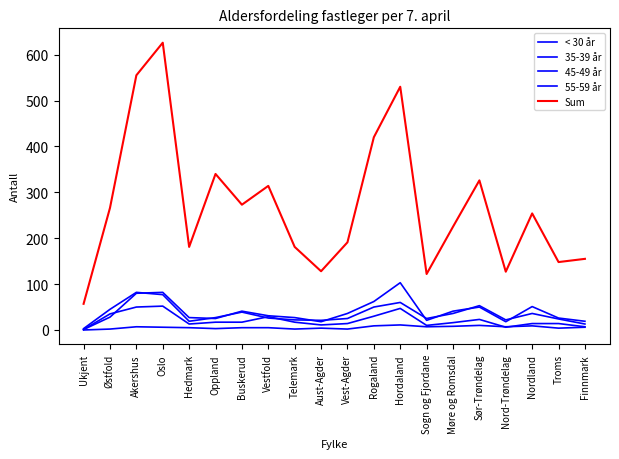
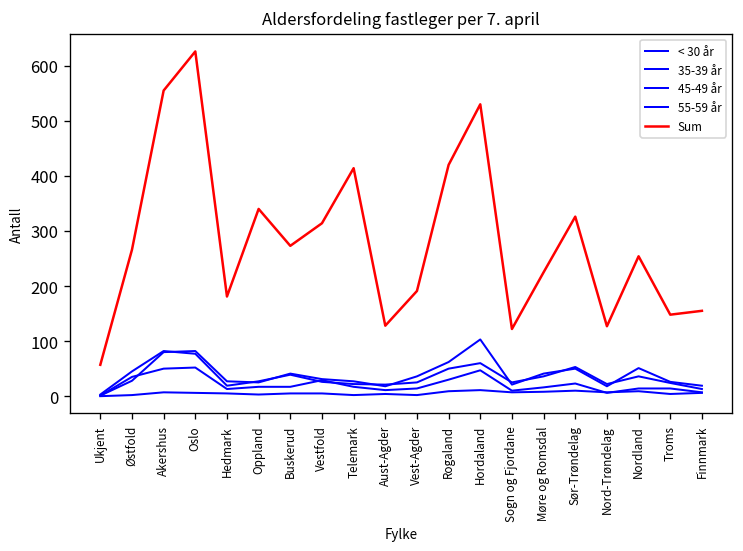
Sum, Telemark: 180 -> 410
